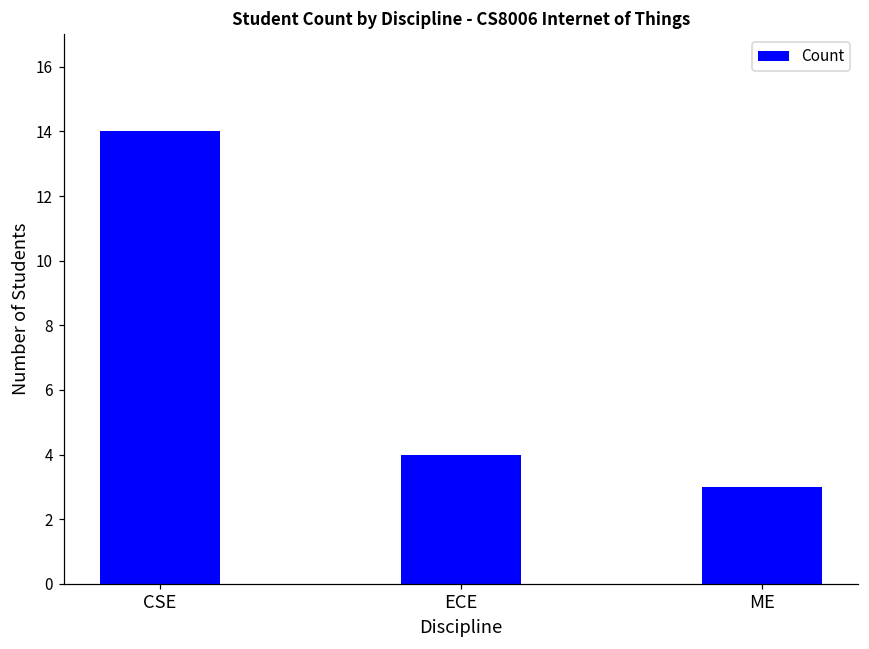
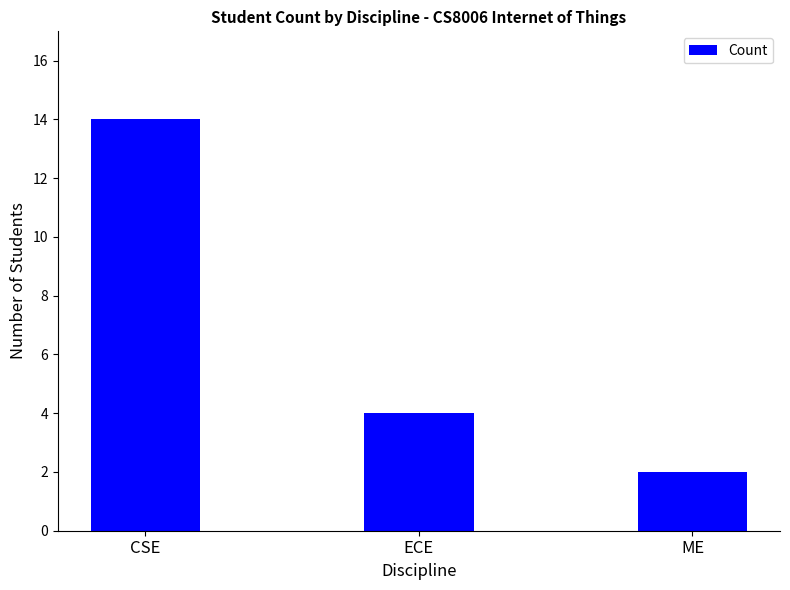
ME: 3 -> 2
